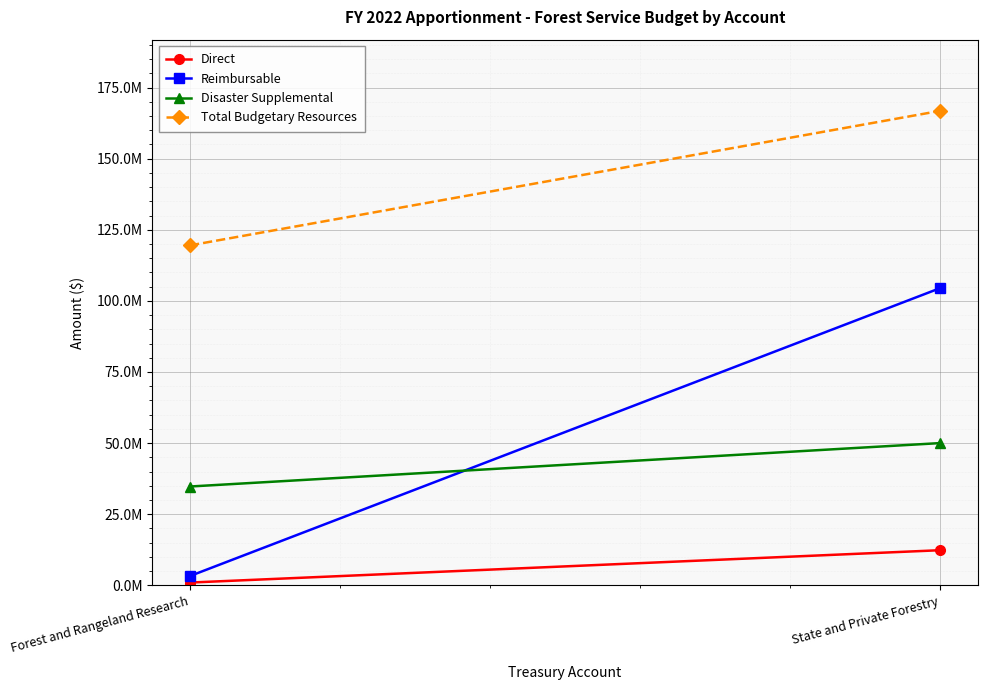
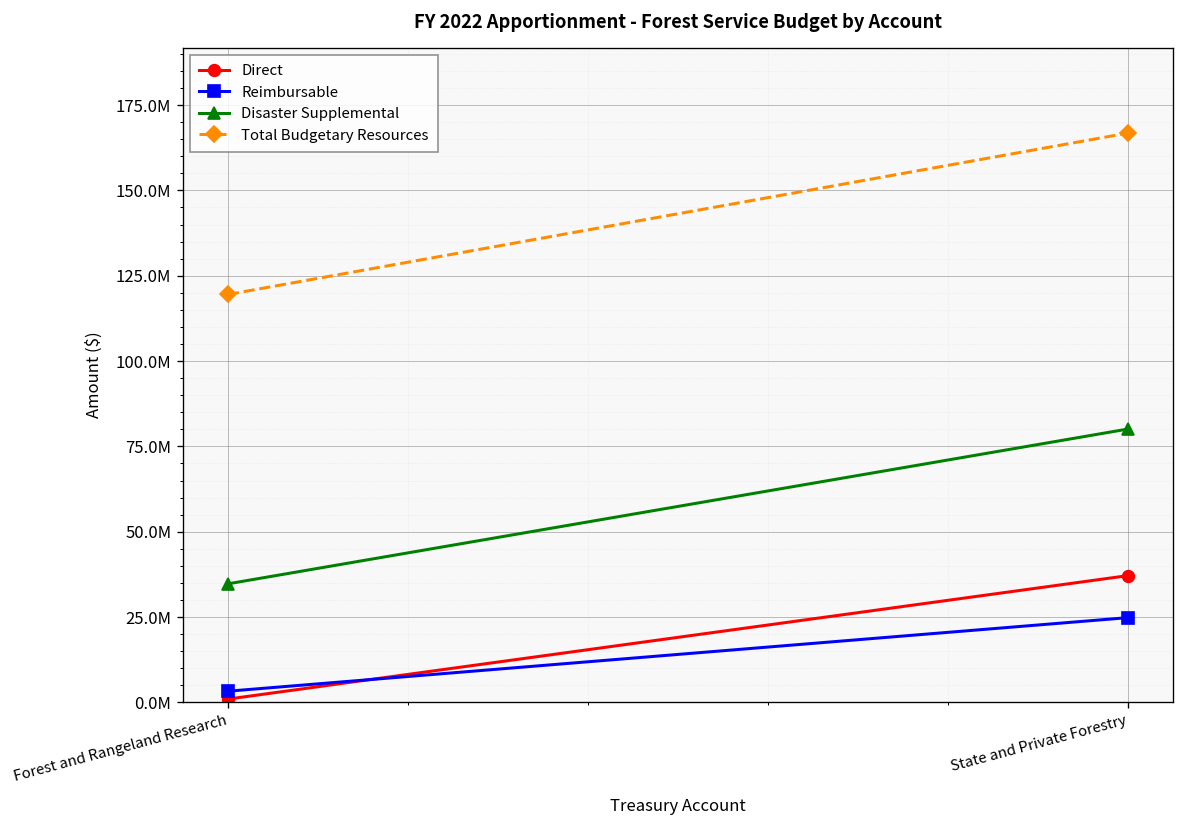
Direct, State and Private Forestry: 12000000 -> 37000000
Reimbursable, State and Private Forestry: 104000000 -> 25000000
Disaster Supplemental, State and Private Forestry: 50000000 -> 80000000
